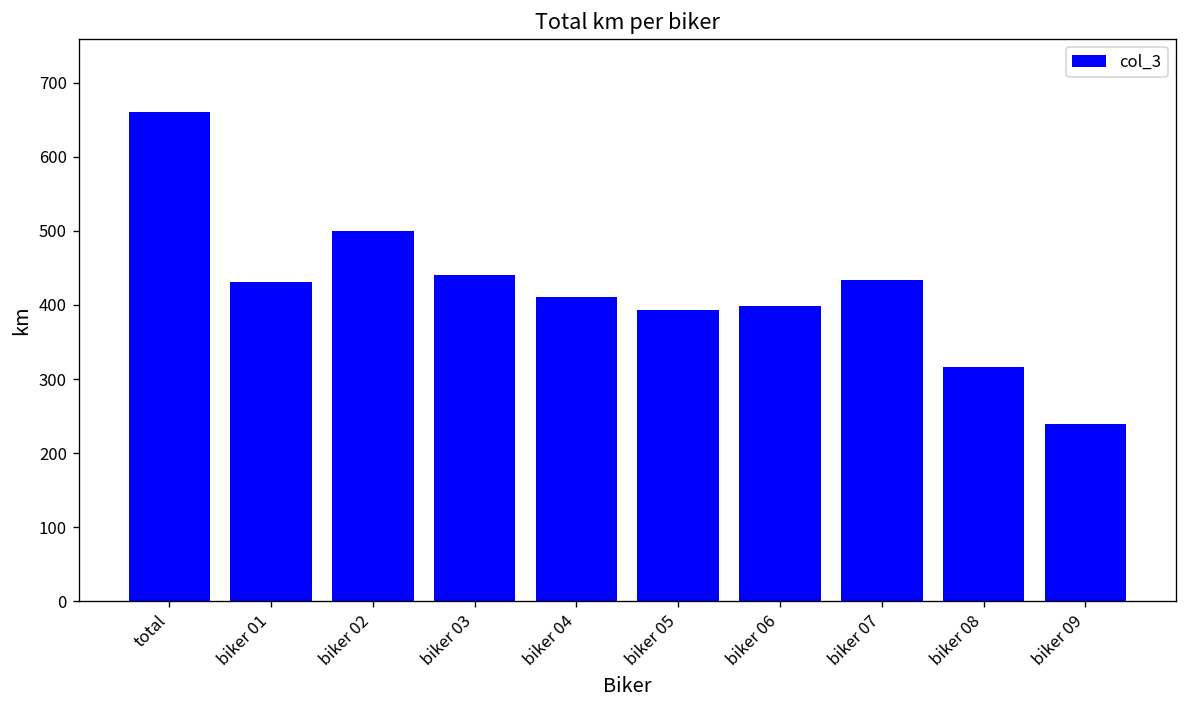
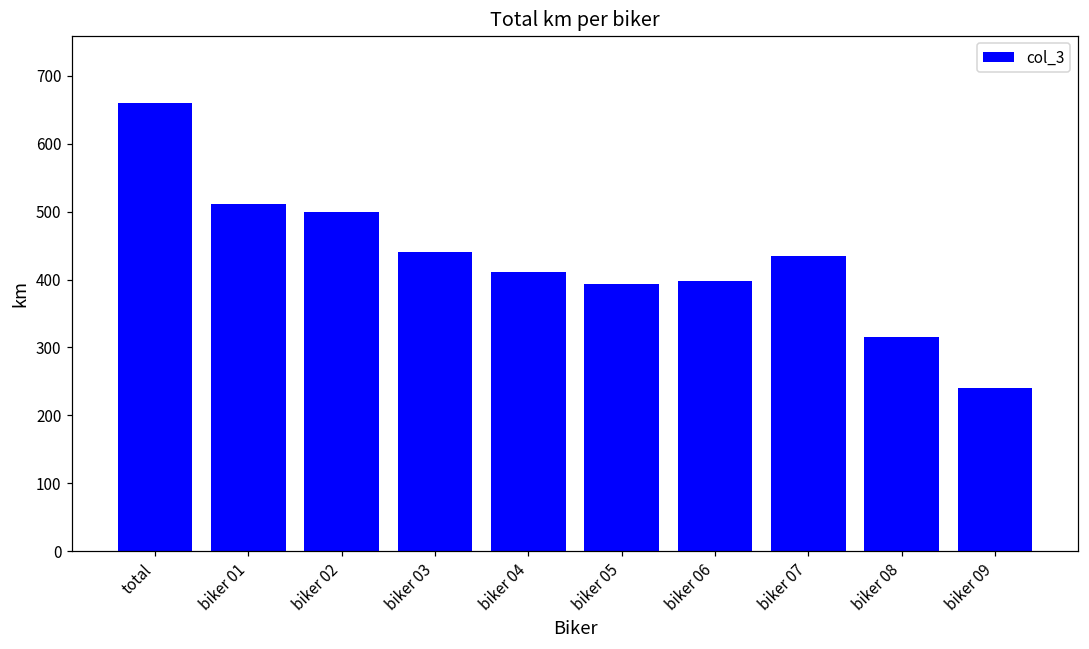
biker 01: 430 -> 510
